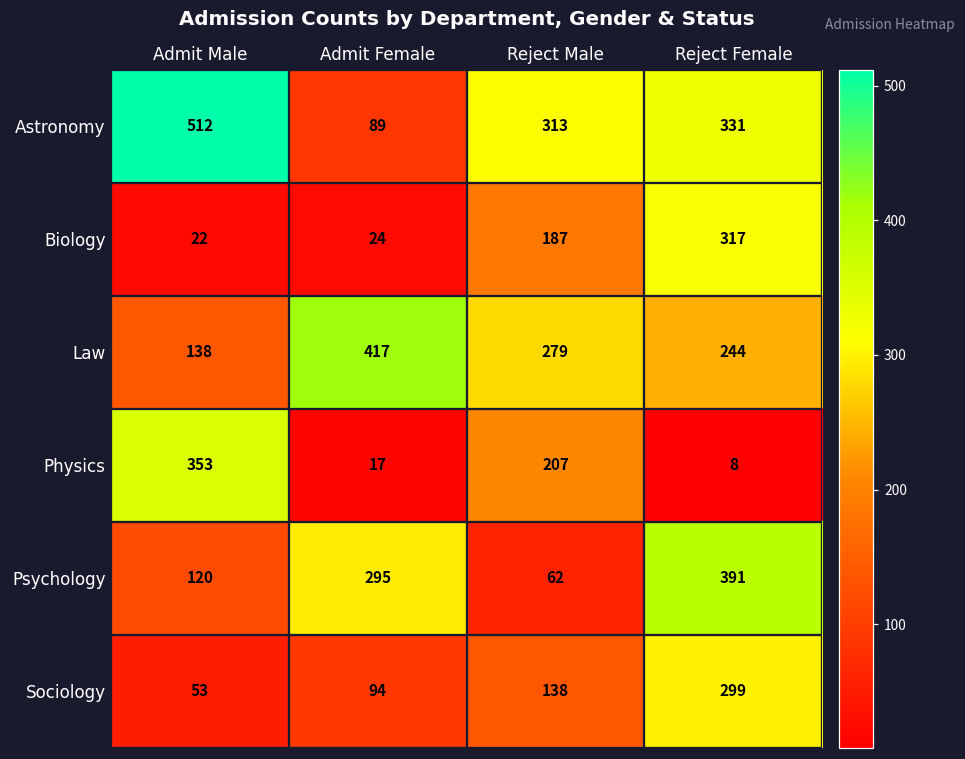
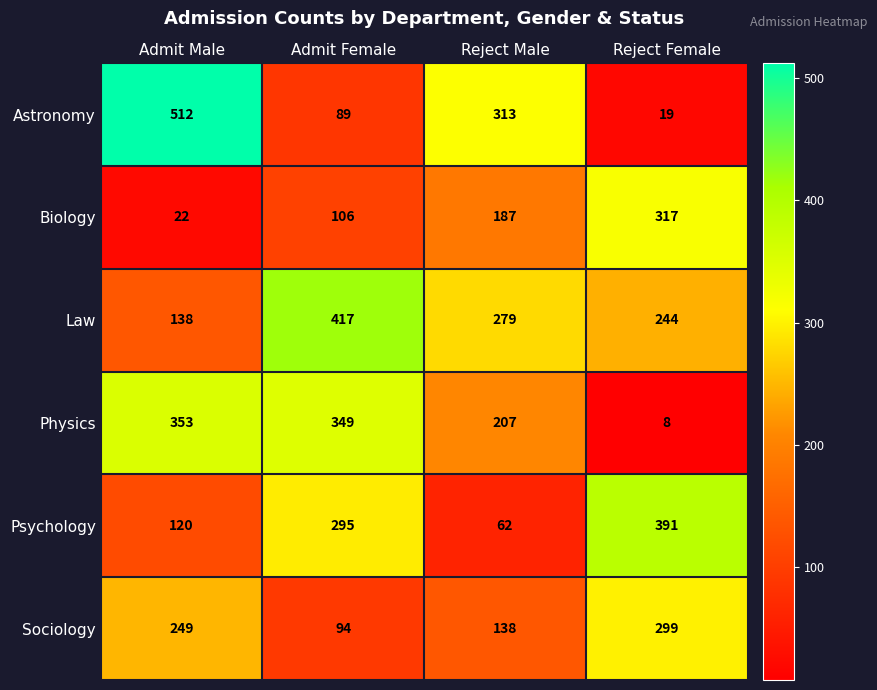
Astronomy, Reject Female: 331 -> 19
Biology, Admit Female: 24 -> 106
Physics, Admit Female: 17 -> 349
Sociology, Admit Male: 53 -> 249
